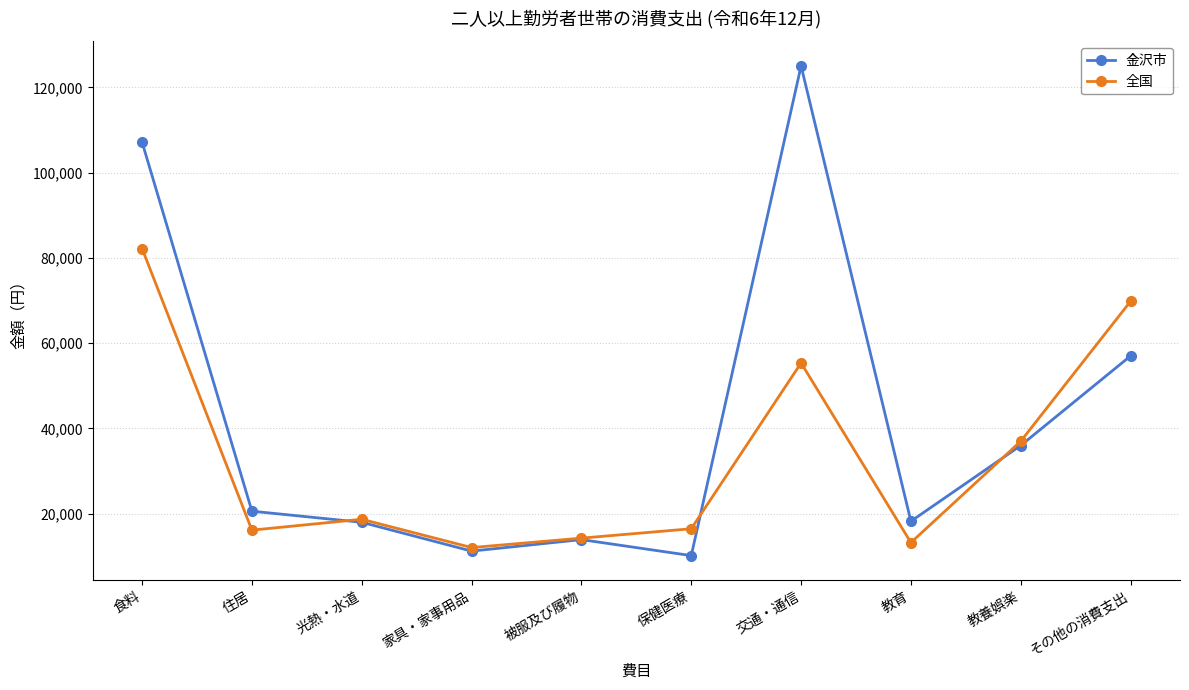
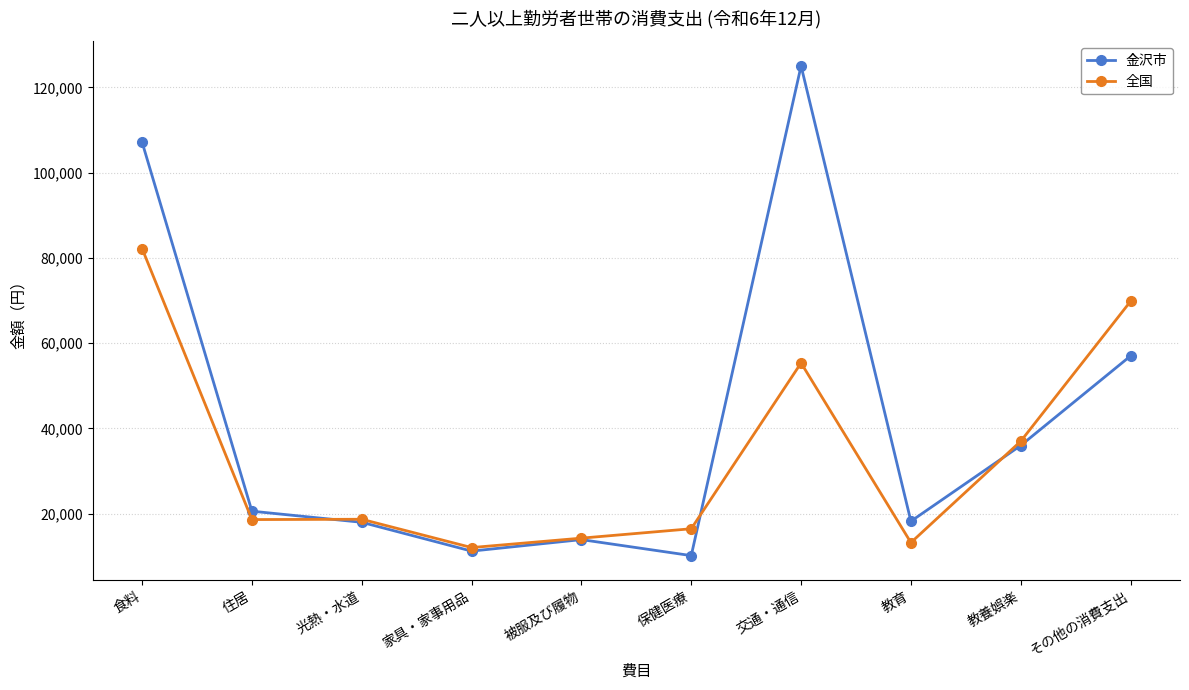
全国, 住居: 16,000 -> 19,000
